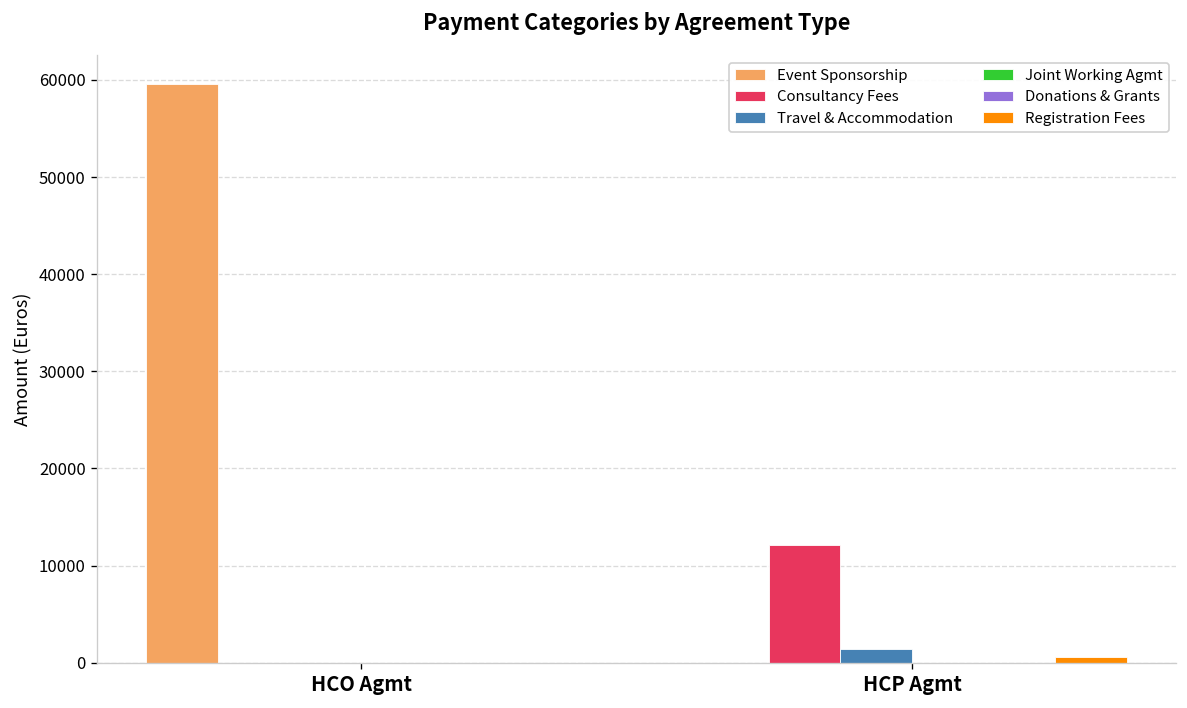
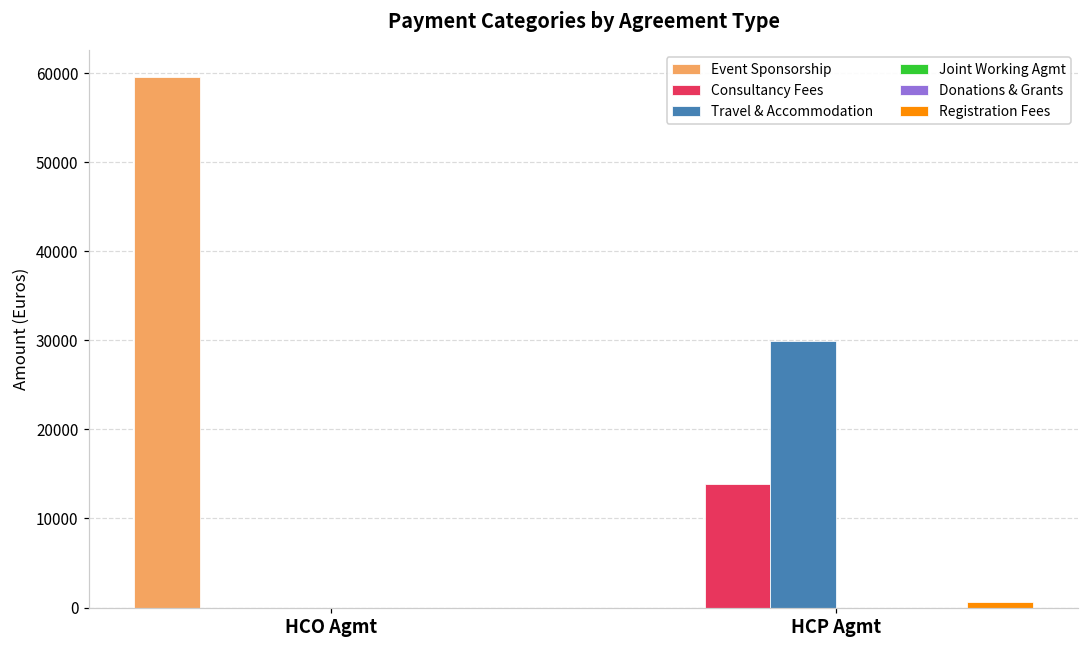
Consultancy Fees, HCP Agmt: 12000 -> 14000
Travel & Accommodation, HCP Agmt: 1000 -> 30000
